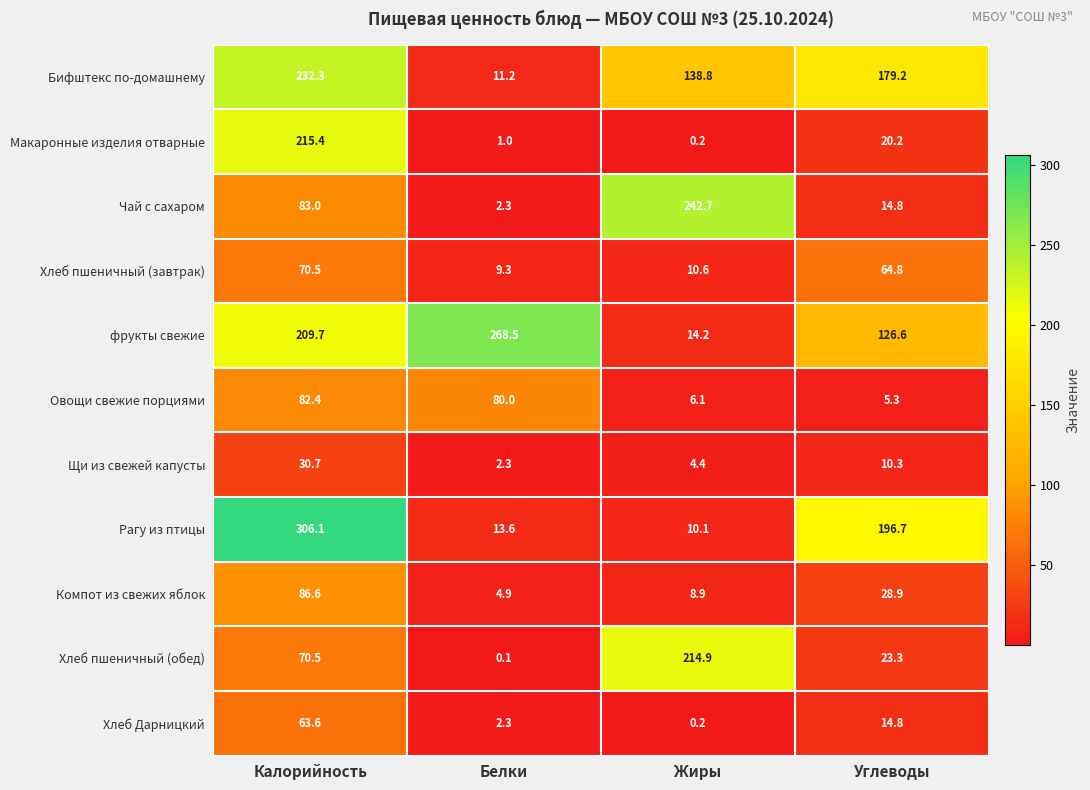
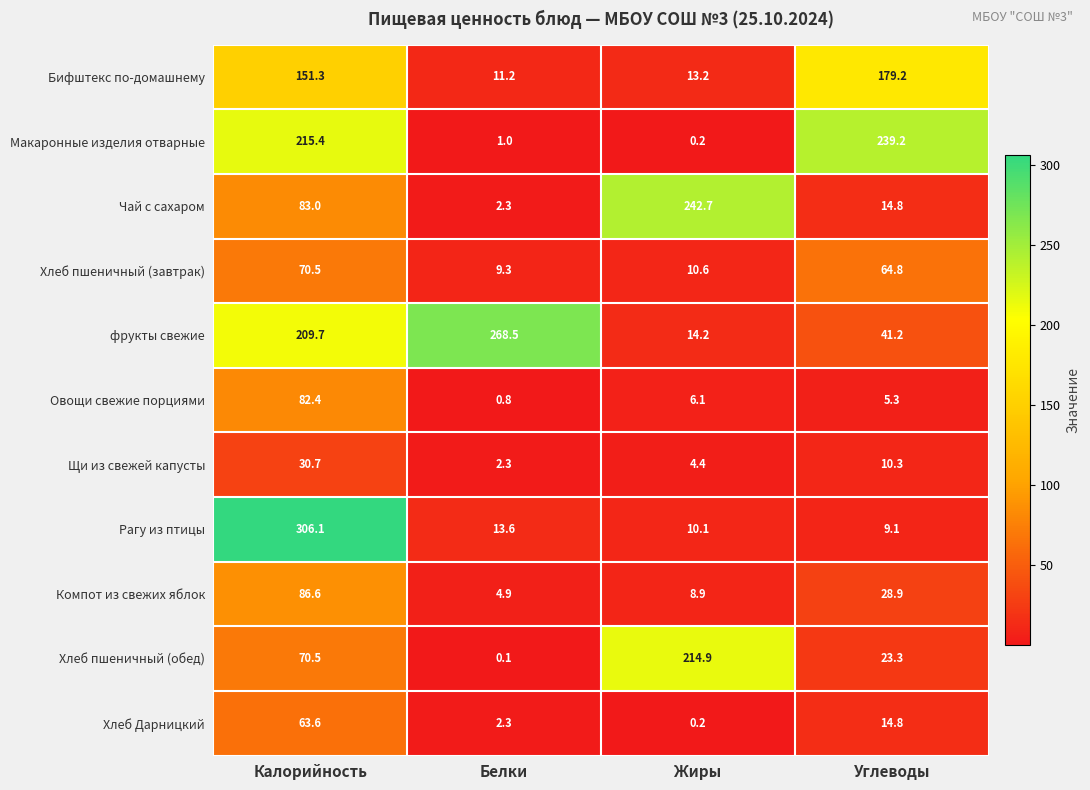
Бифштекс по-домашнему, Калорийность: 232.3 -> 151.3
Бифштекс по-домашнему, Жиры: 138.8 -> 13.2
Макаронные изделия отварные, Углеводы: 20.2 -> 239.2
фрукты свежие, Углеводы: 126.6 -> 41.2
Овощи свежие порциями, Белки: 80.0 -> 0.8
Рагу из птицы, Углеводы: 196.7 -> 9.1
